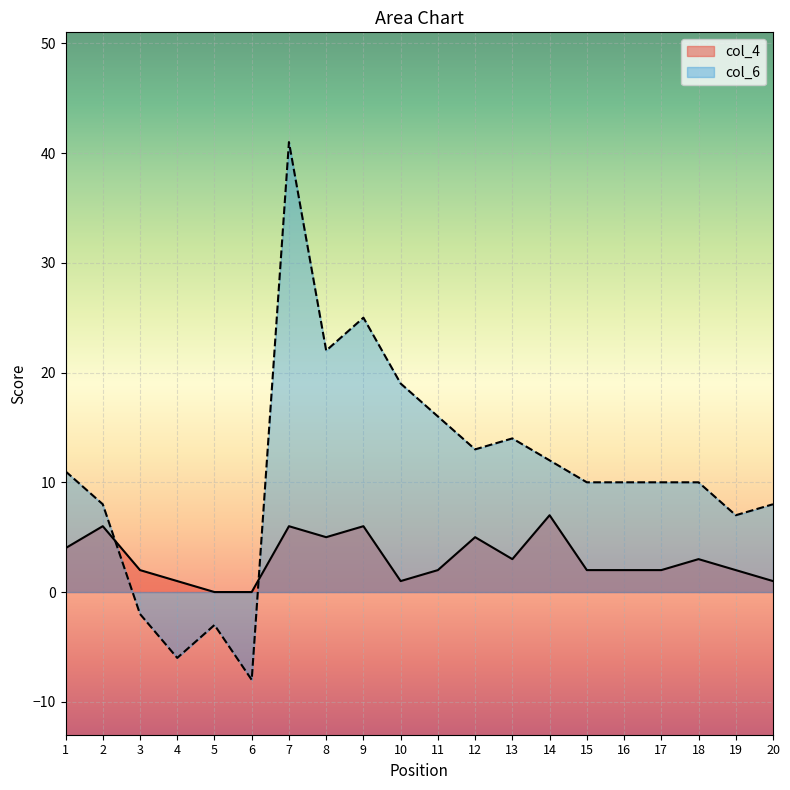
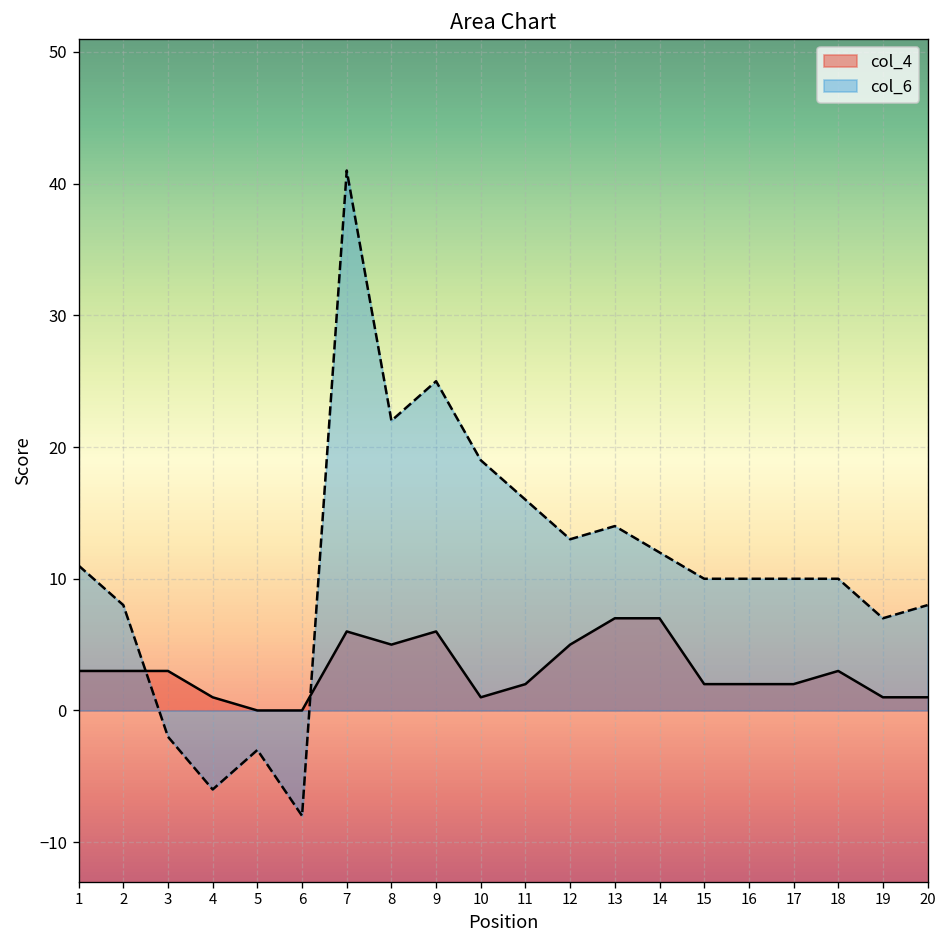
col_4, 1: 4 -> 3
col_4, 2: 6 -> 3
col_4, 3: 2 -> 3
col_4, 13: 3 -> 7
col_4, 19: 2 -> 1
